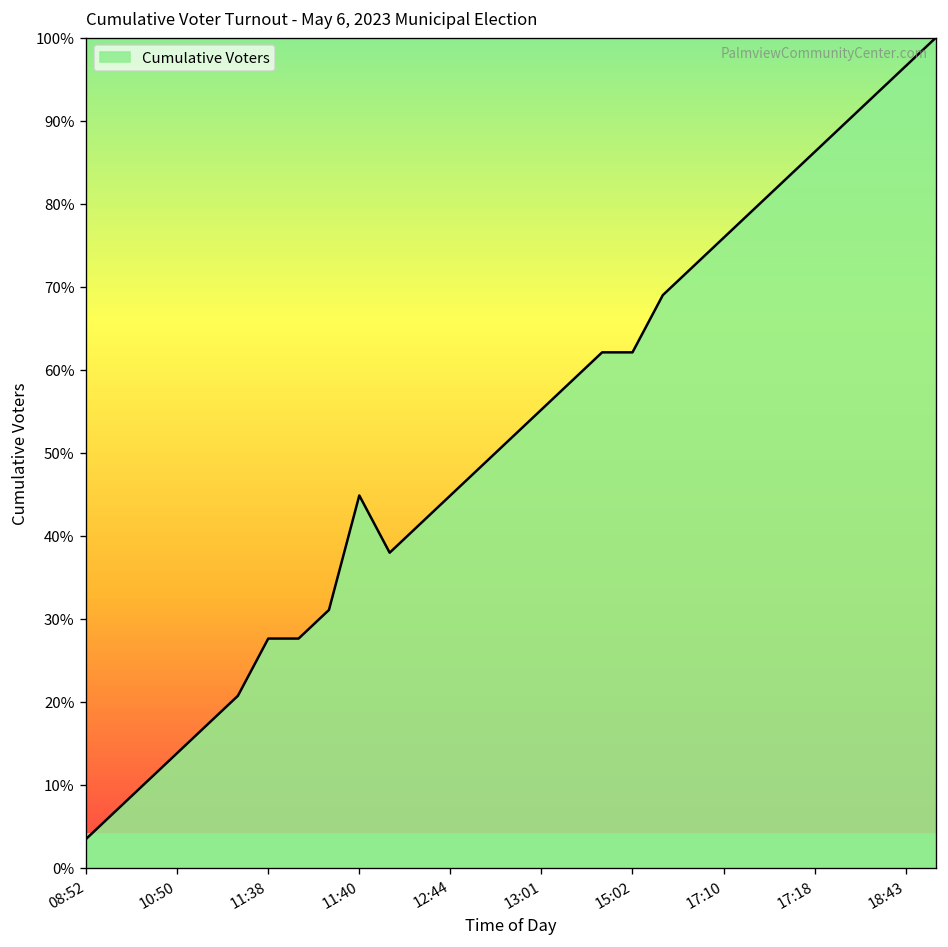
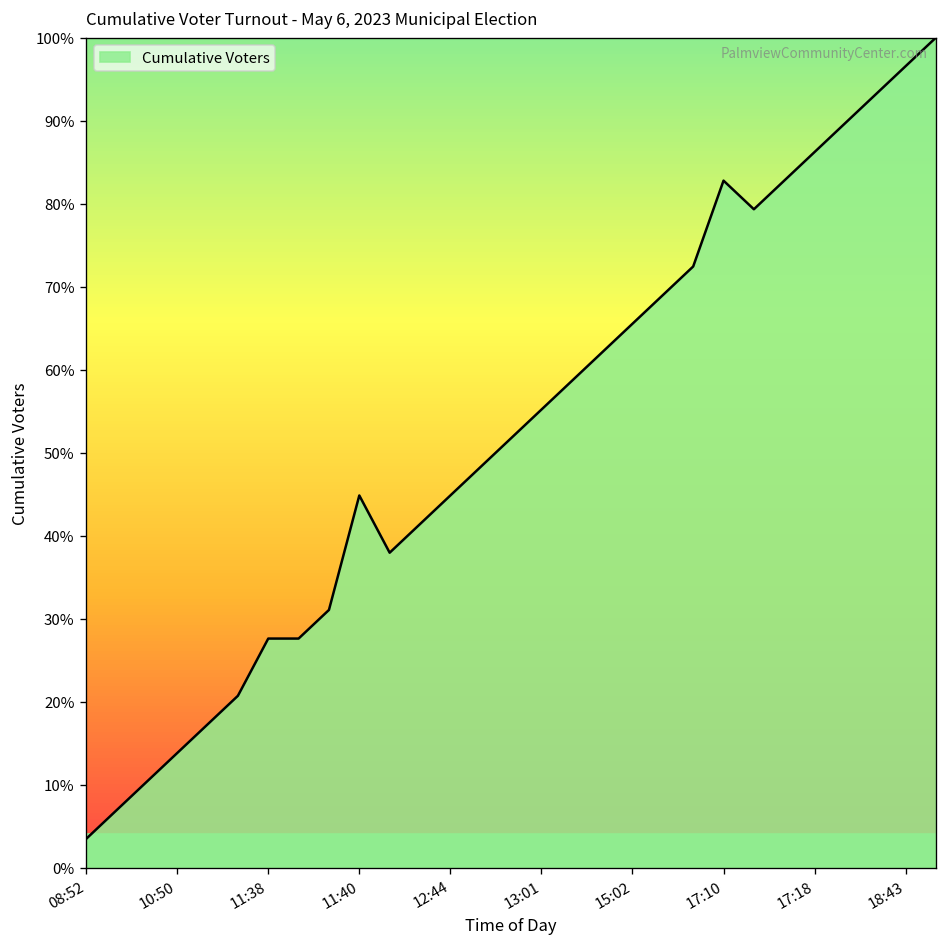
15:02: 62% -> 66%
17:10: 76% -> 83%
